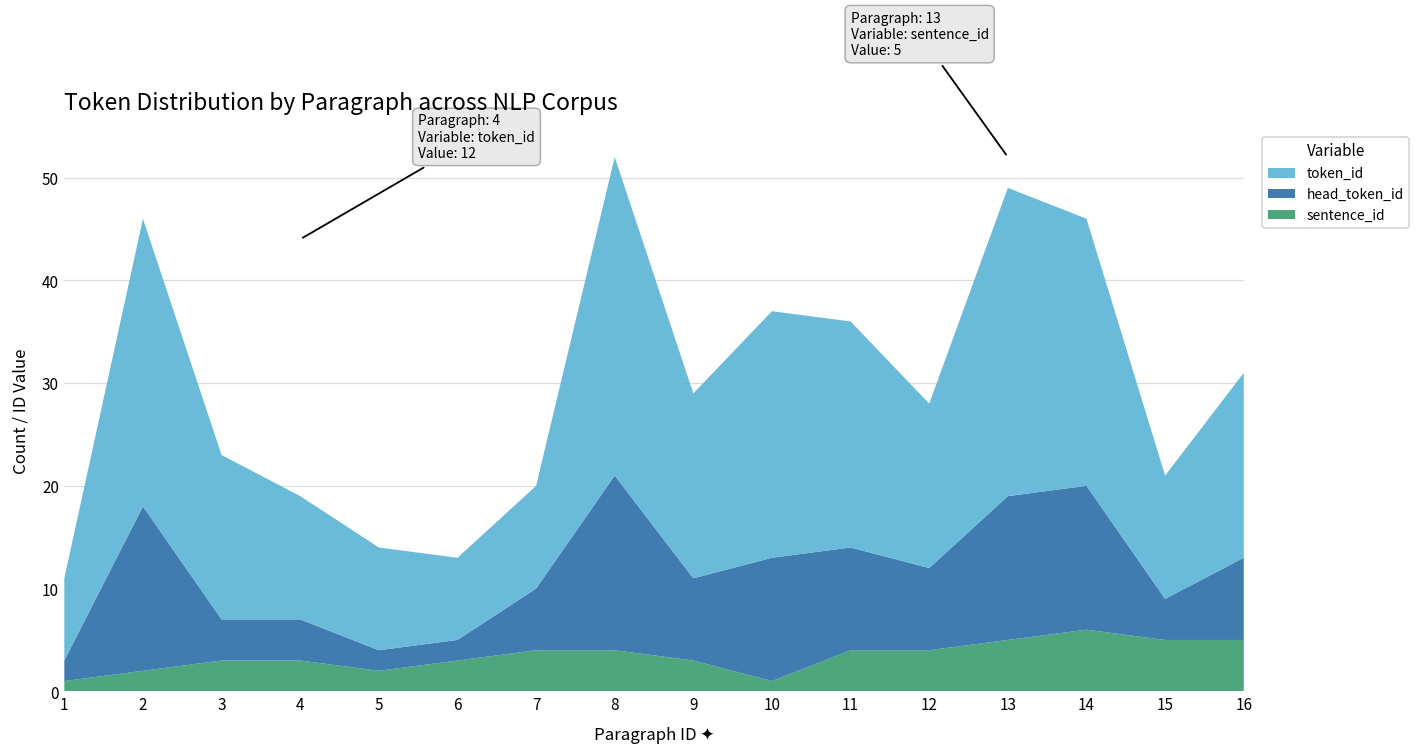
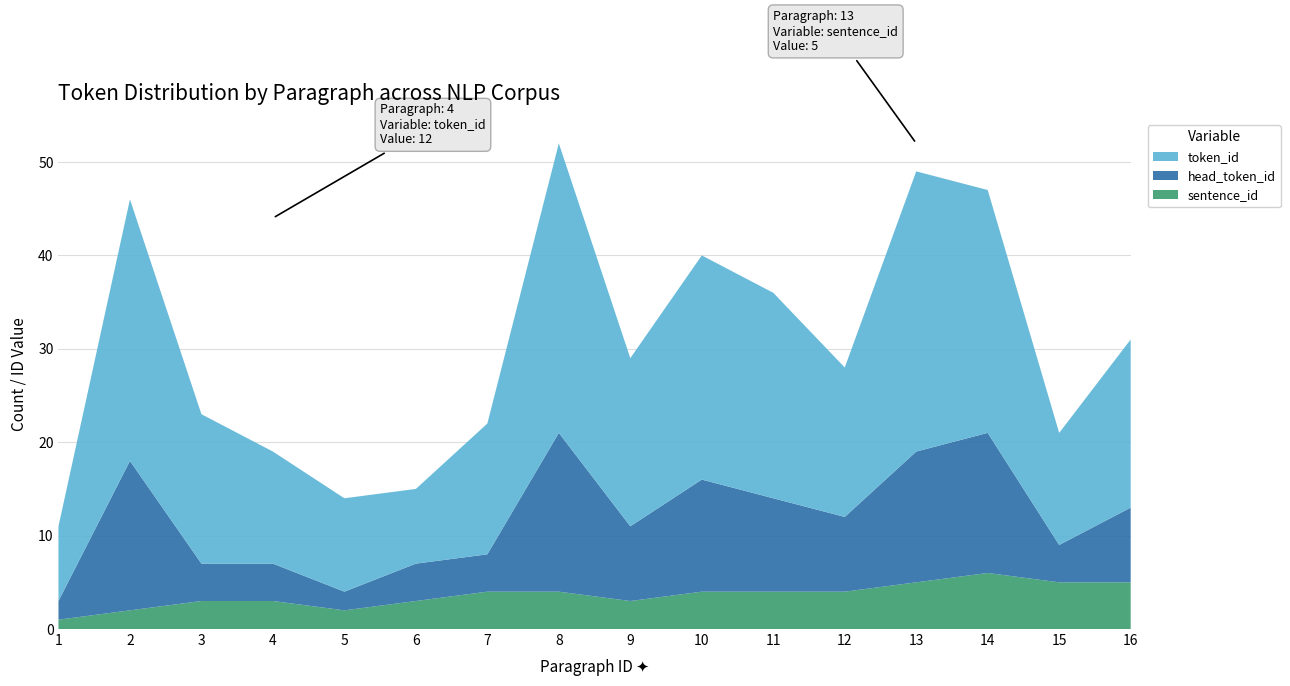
head_token_id, 6: 2 -> 4
head_token_id, 7: 6 -> 4
token_id, 7: 10 -> 14
sentence_id, 10: 1 -> 4
head_token_id, 14: 14 -> 15
